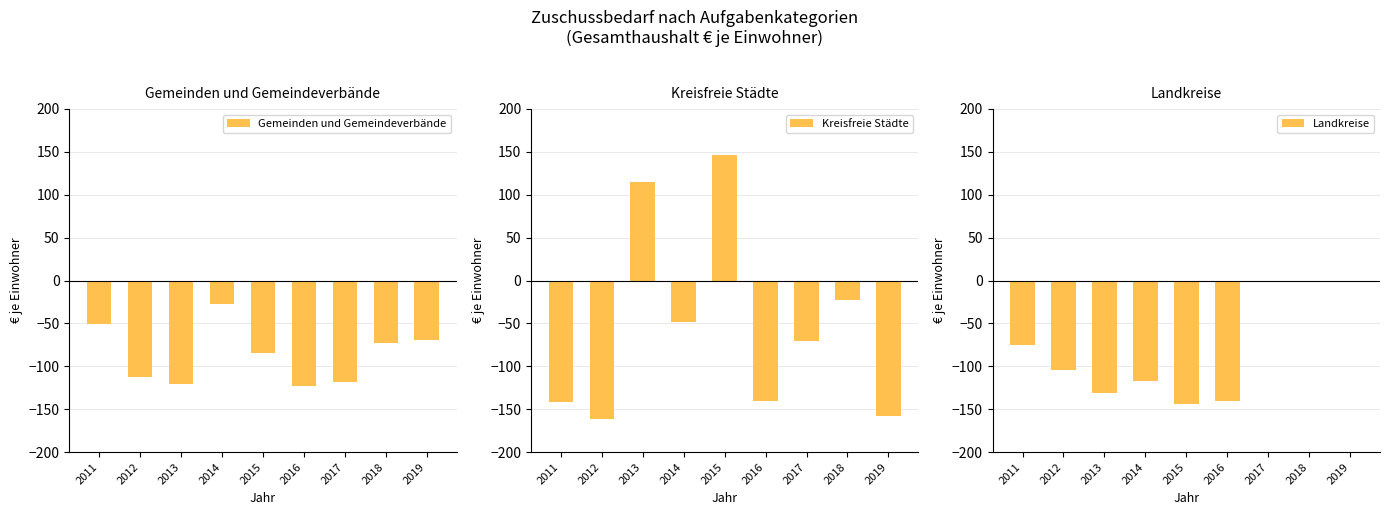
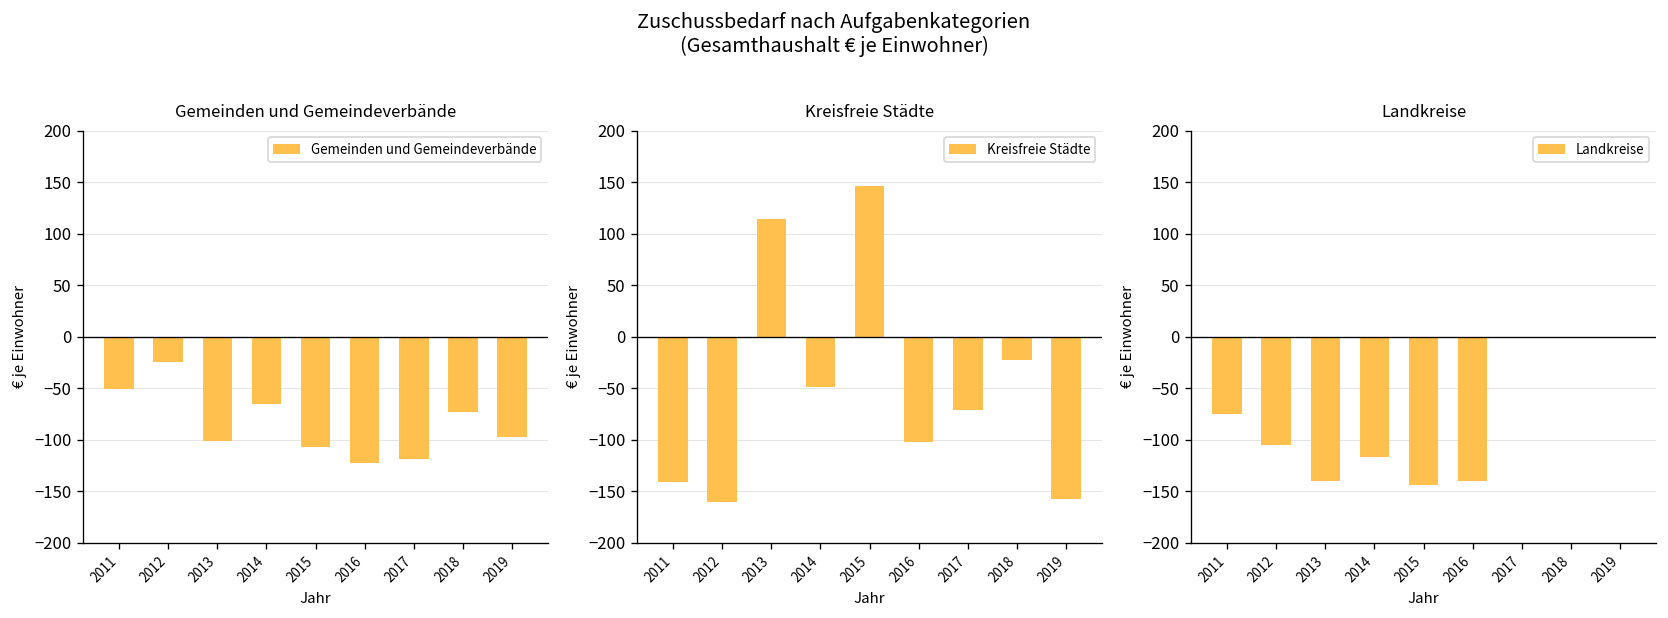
Gemeinden und Gemeindeverbände, 2012: -110 -> -20
Gemeinden und Gemeindeverbände, 2013: -120 -> -100
Gemeinden und Gemeindeverbände, 2014: -30 -> -70
Gemeinden und Gemeindeverbände, 2015: -80 -> -110
Gemeinden und Gemeindeverbände, 2019: -70 -> -100
Kreisfreie Städte, 2016: -140 -> -100
Landkreise, 2013: -130 -> -140
